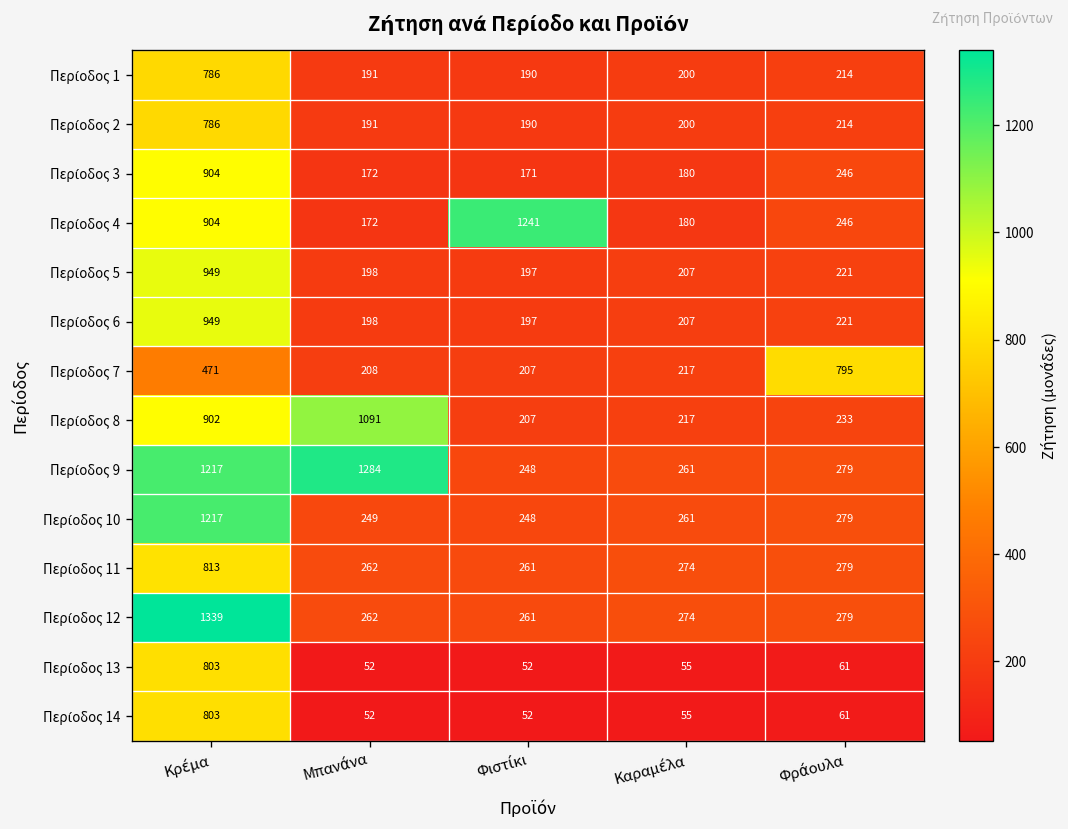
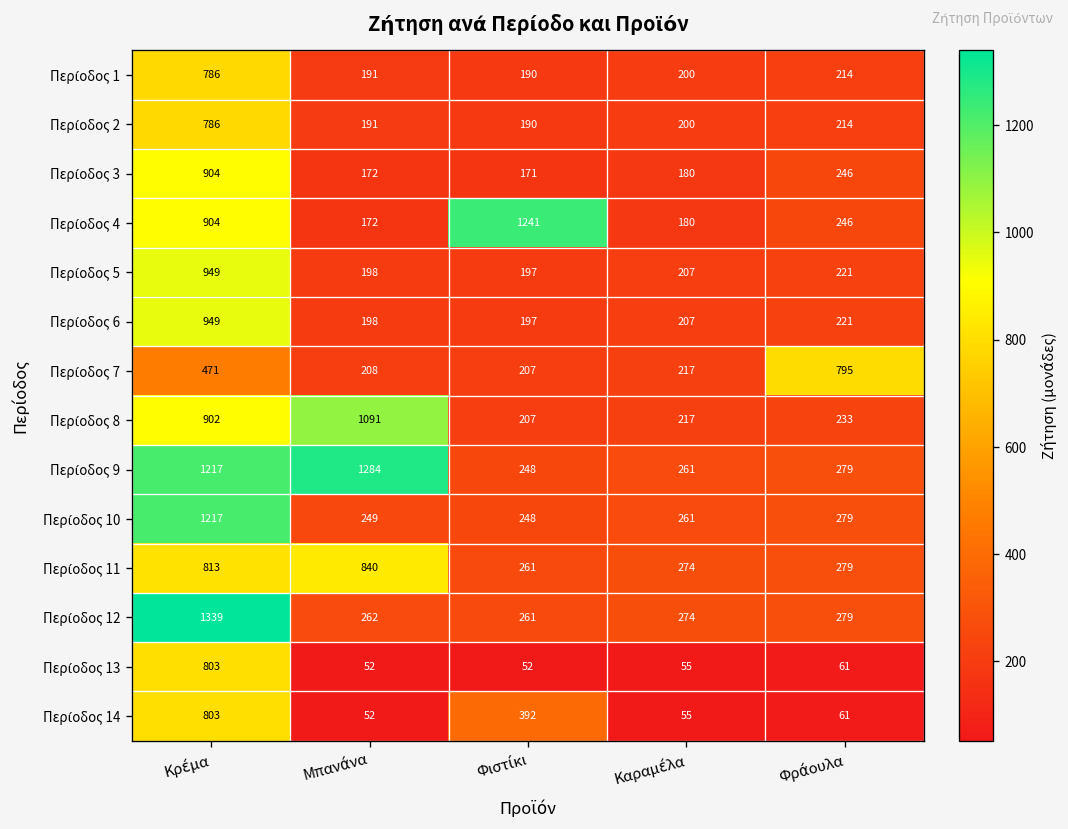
Περίοδος 11, Μπανάνα: 262 -> 840
Περίοδος 14, Φιστίκι: 52 -> 392
